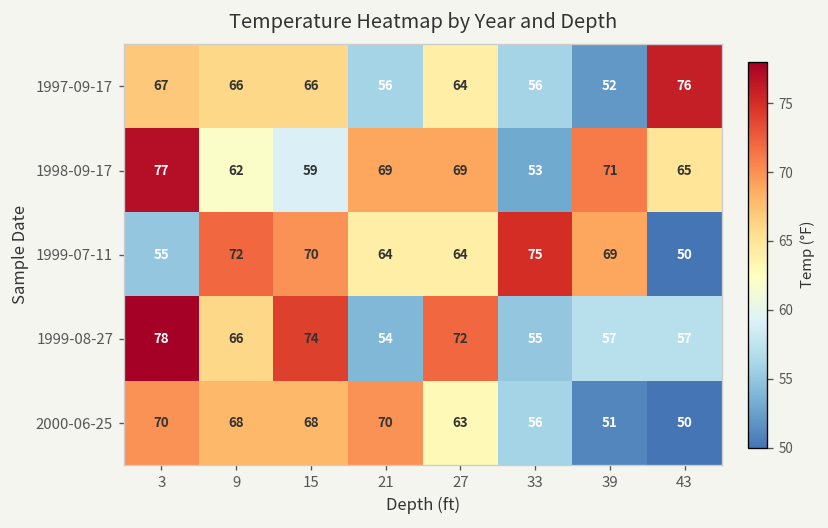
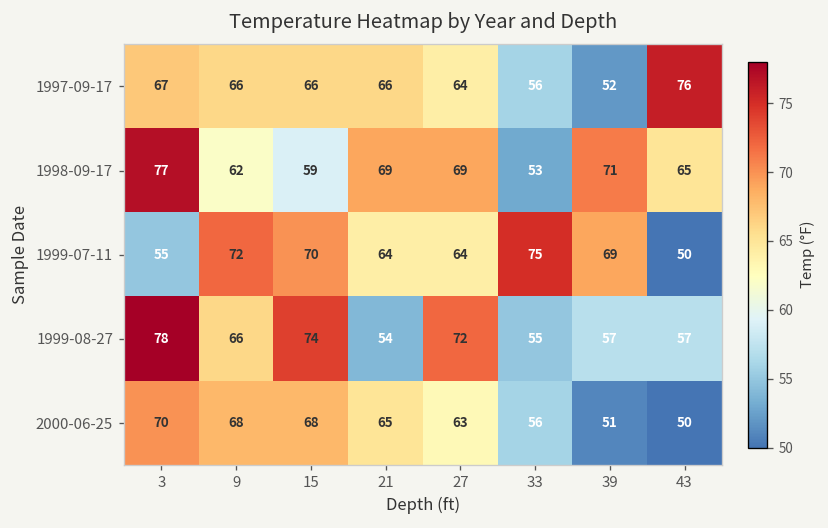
1997-09-17, 21: 56 -> 66
2000-06-25, 21: 70 -> 65
